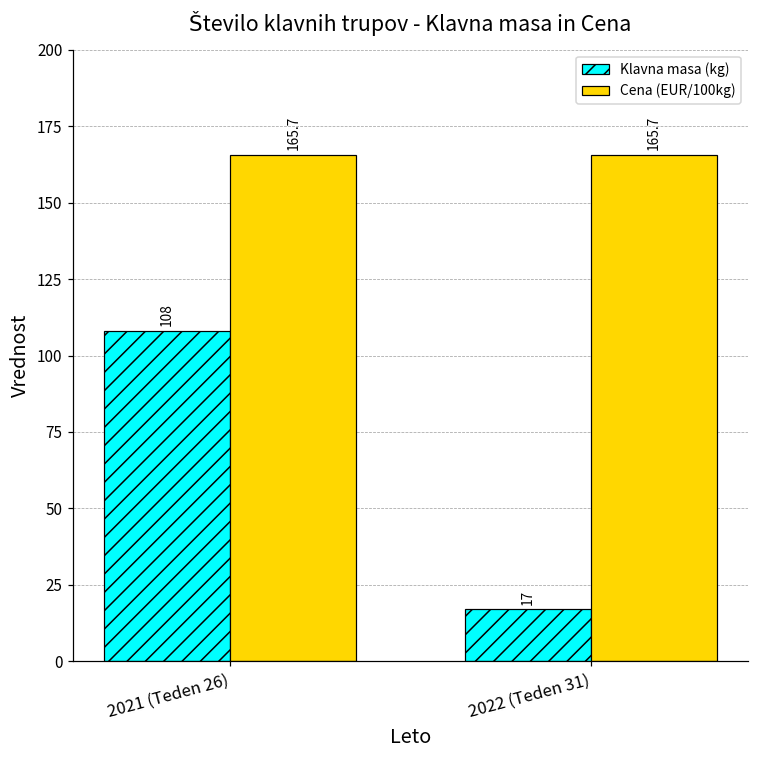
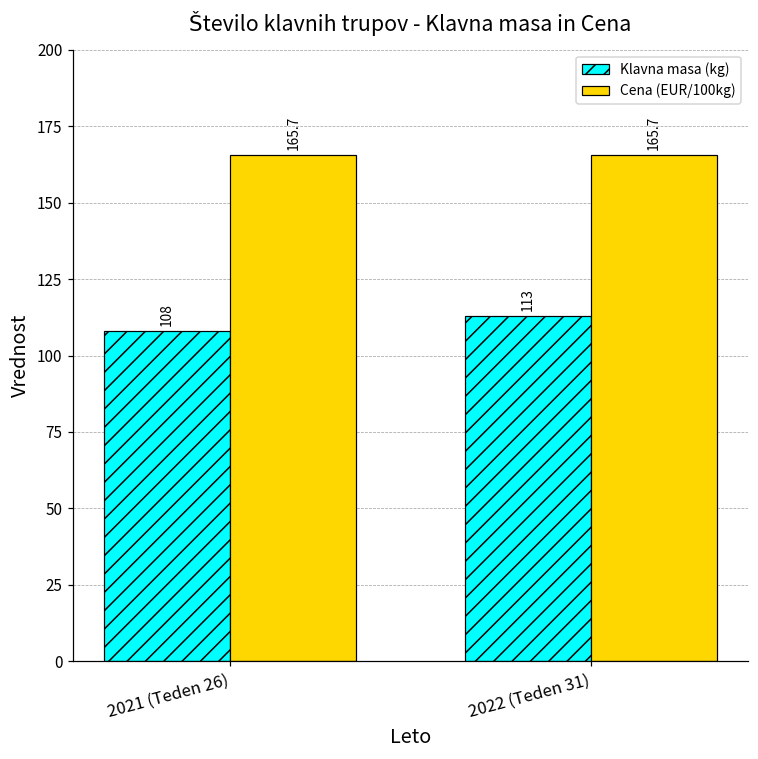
Klavna masa (kg), 2022 (Teden 31): 17 -> 113
